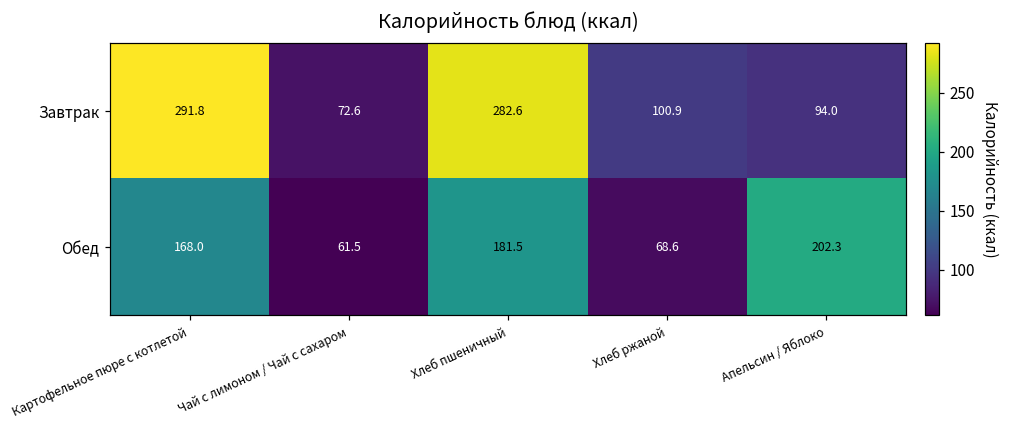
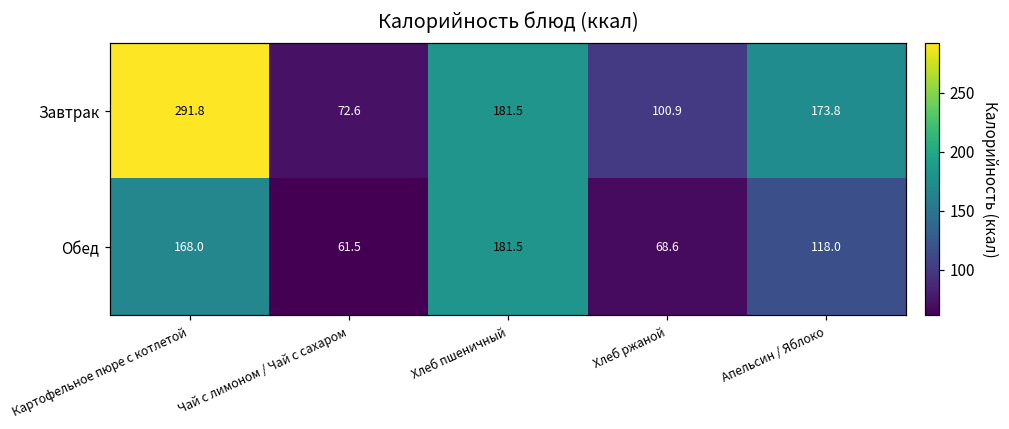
Завтрак, Хлеб пшеничный: 282.6 -> 181.5
Завтрак, Апельсин / Яблоко: 94.0 -> 173.8
Обед, Апельсин / Яблоко: 202.3 -> 118.0
